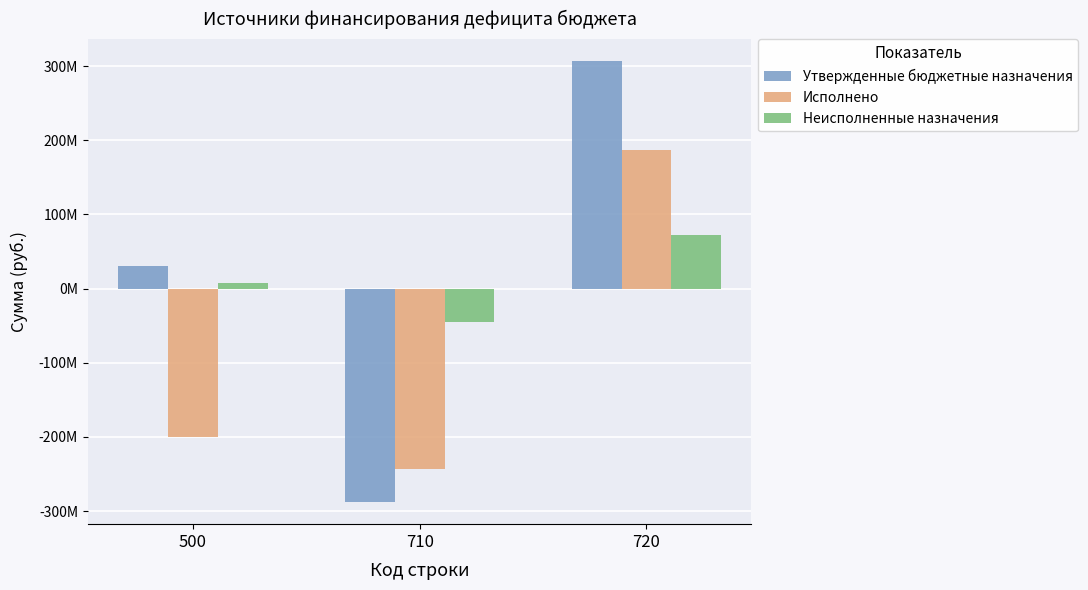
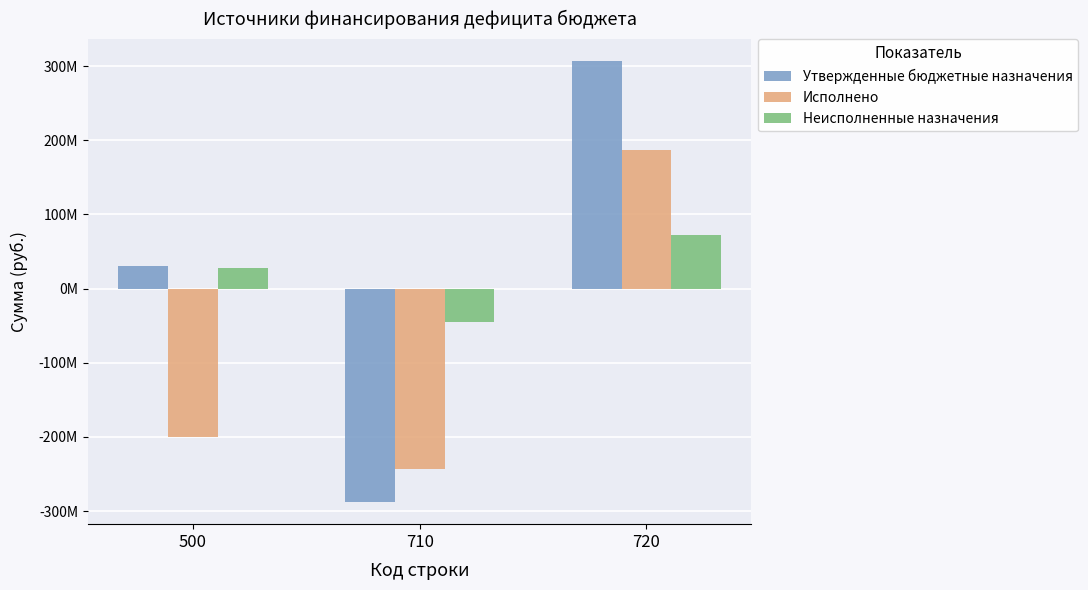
Неисполненные назначения, 500: 10000000 -> 30000000
